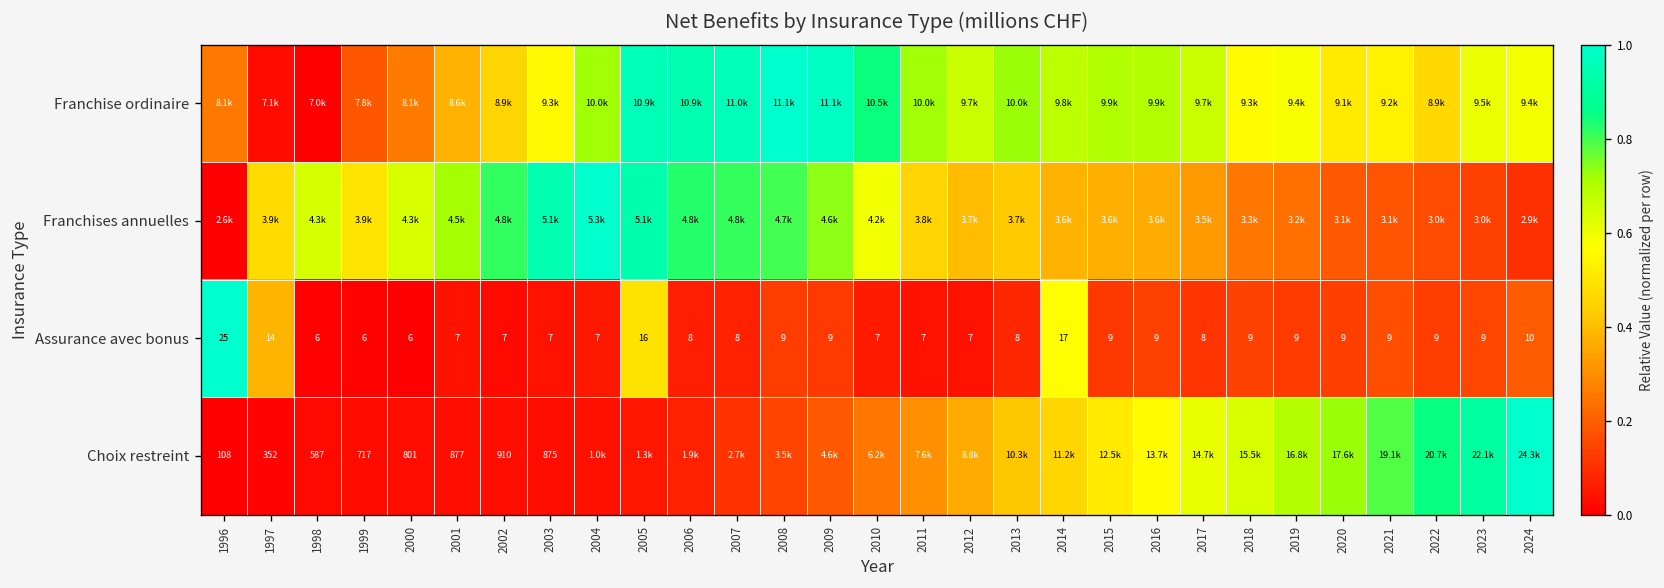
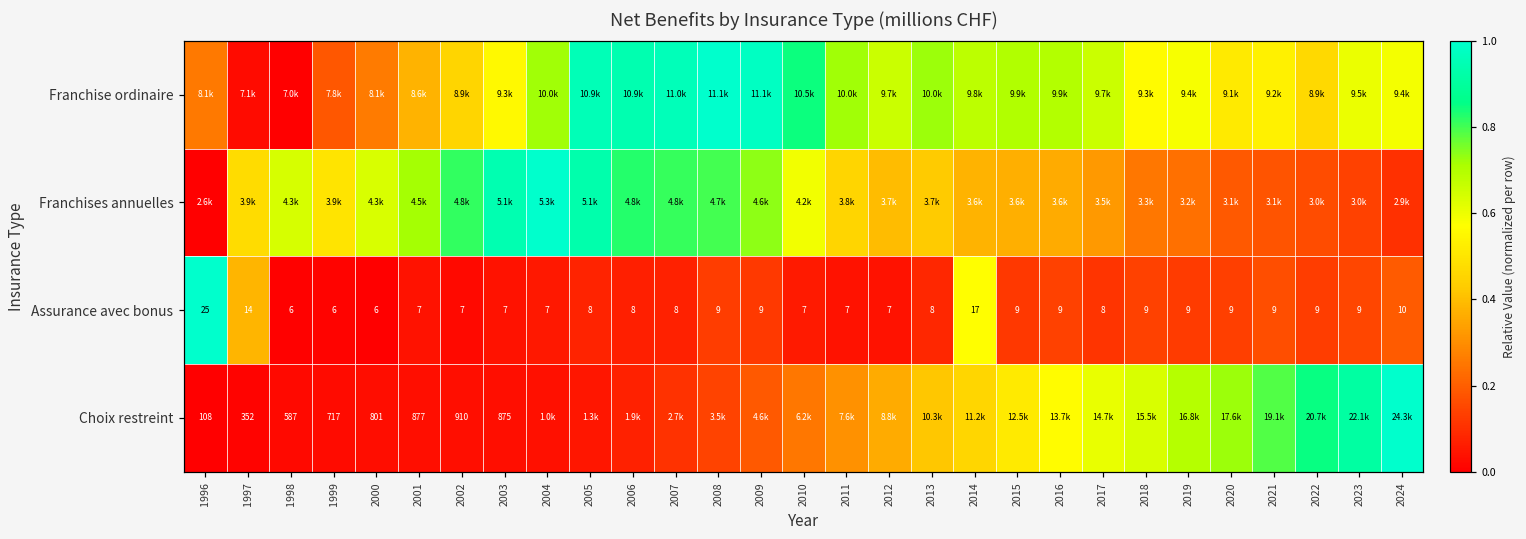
Assurance avec bonus, 2005: 16 -> 8
